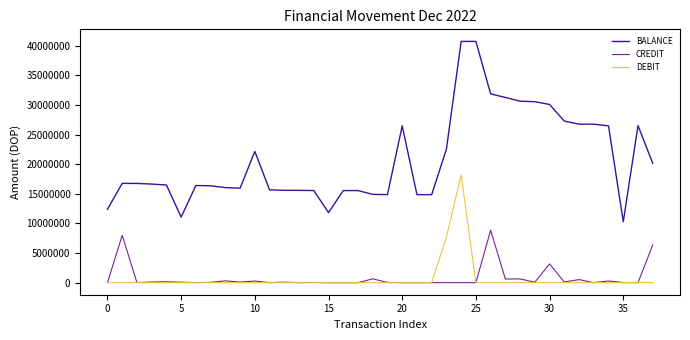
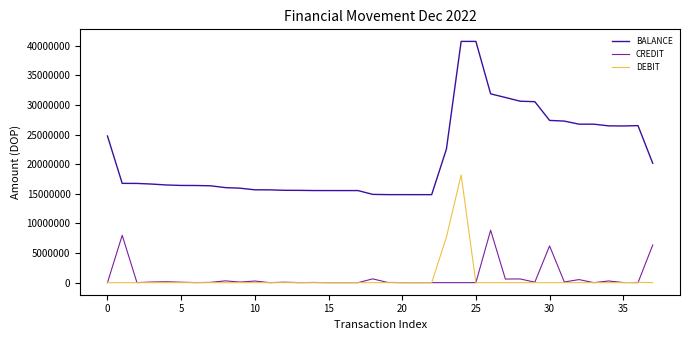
BALANCE, 0: 12000000 -> 25000000
BALANCE, 5: 11000000 -> 16000000
BALANCE, 10: 22000000 -> 16000000
BALANCE, 15: 12000000 -> 16000000
BALANCE, 20: 26000000 -> 15000000
BALANCE, 30: 30000000 -> 27000000
CREDIT, 30: 3000000 -> 6000000
BALANCE, 35: 10000000 -> 26000000
